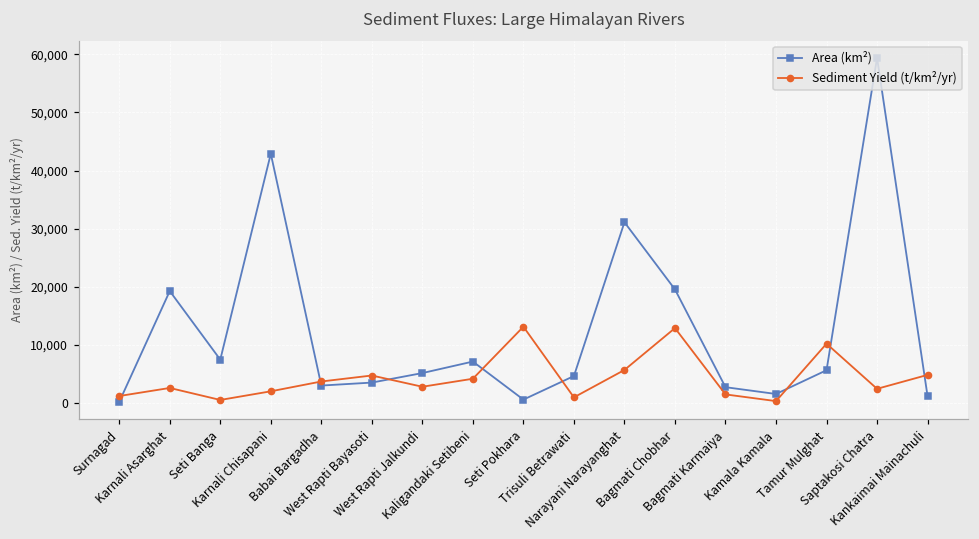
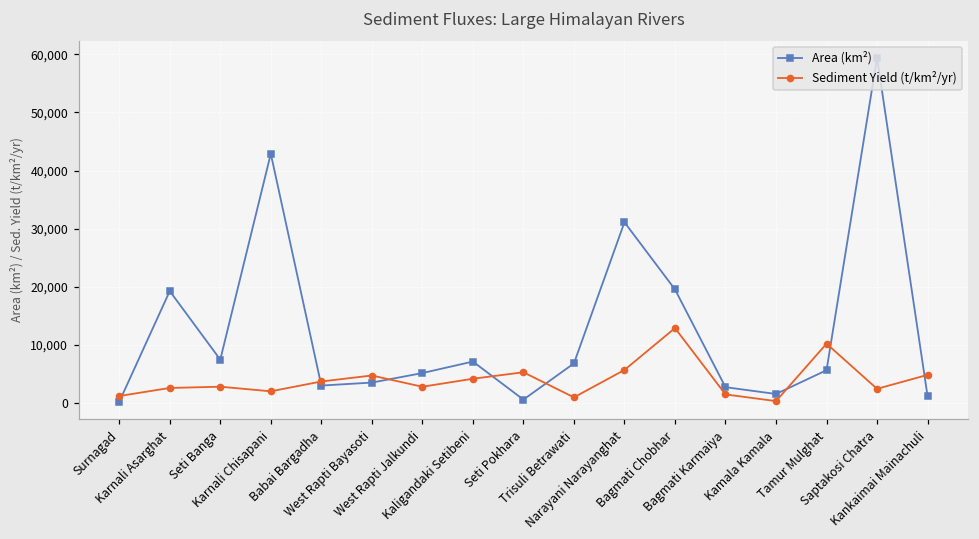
Sediment Yield (t/km²/yr), Seti Banga: 1,000 -> 3,000
Sediment Yield (t/km²/yr), Seti Pokhara: 13,000 -> 5,000
Area (km²), Trisuli Betrawati: 5,000 -> 7,000
